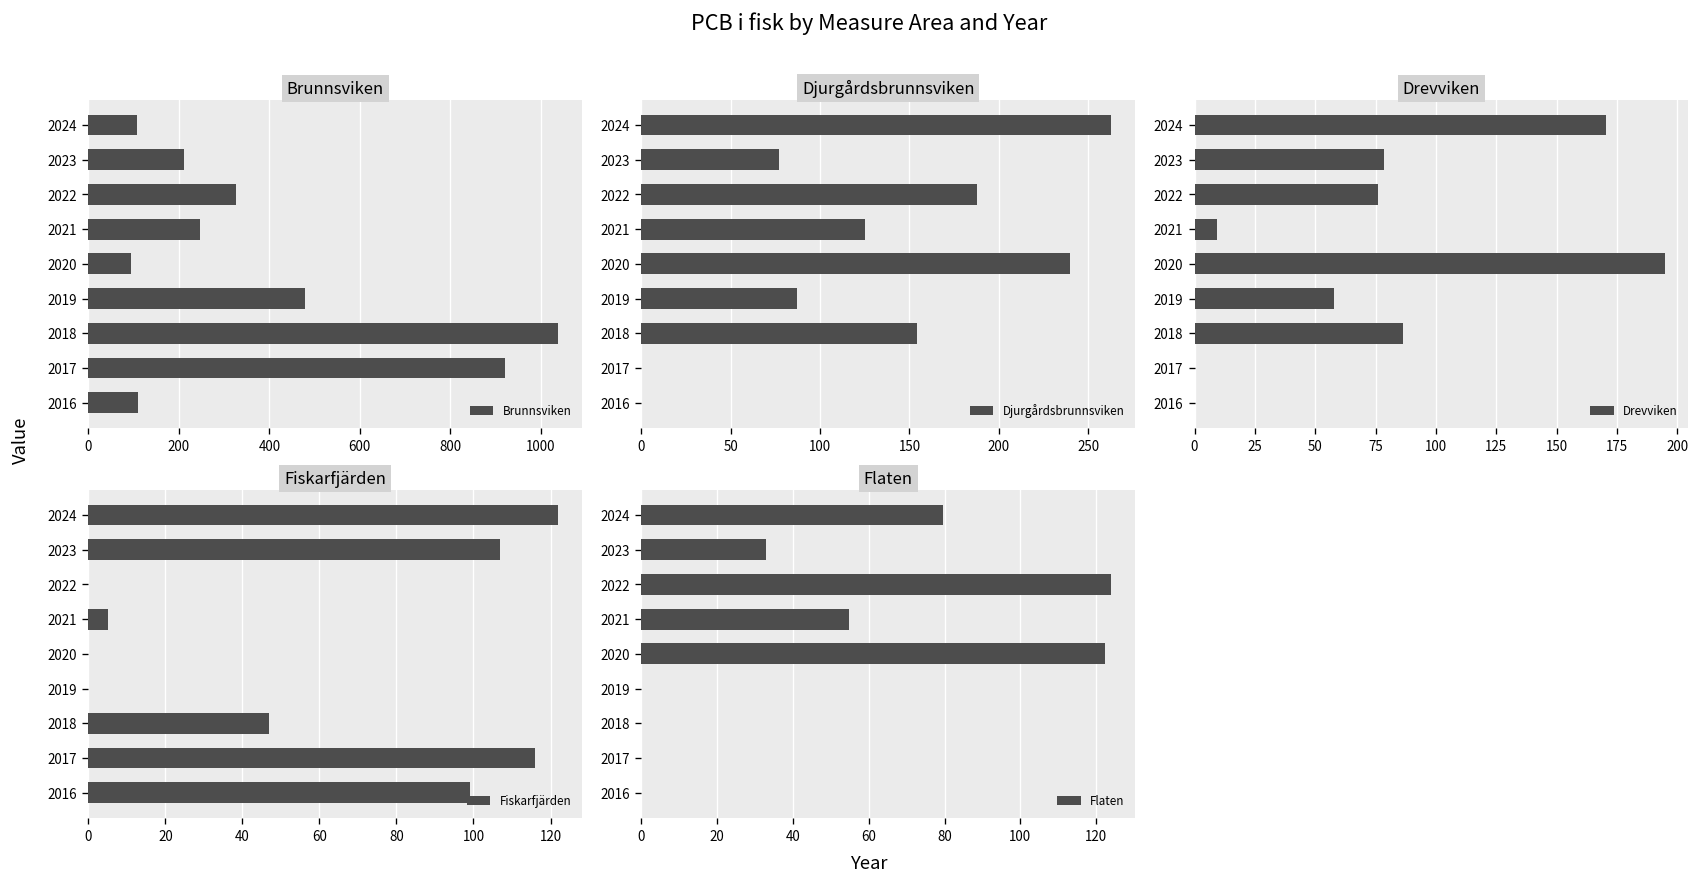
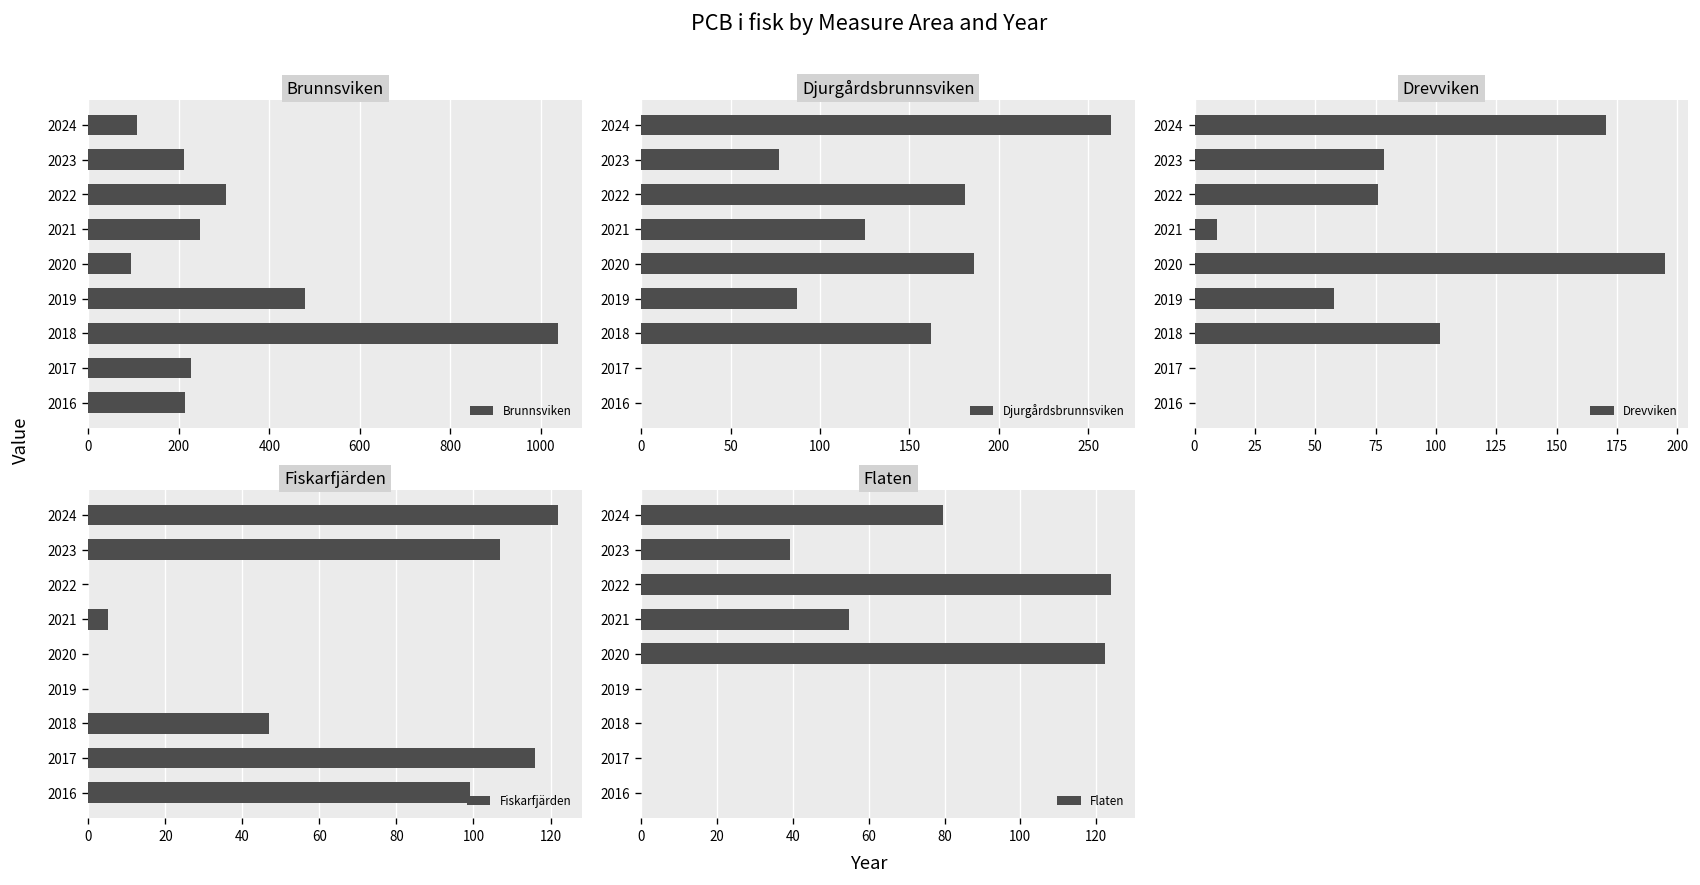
Brunnsviken, 2022: 330 -> 310
Brunnsviken, 2017: 920 -> 230
Brunnsviken, 2016: 110 -> 210
Djurgårdsbrunnsviken, 2022: 188 -> 181
Djurgårdsbrunnsviken, 2020: 240 -> 186
Djurgårdsbrunnsviken, 2018: 154 -> 162
Drevviken, 2018: 86 -> 102
Flaten, 2023: 33 -> 39
